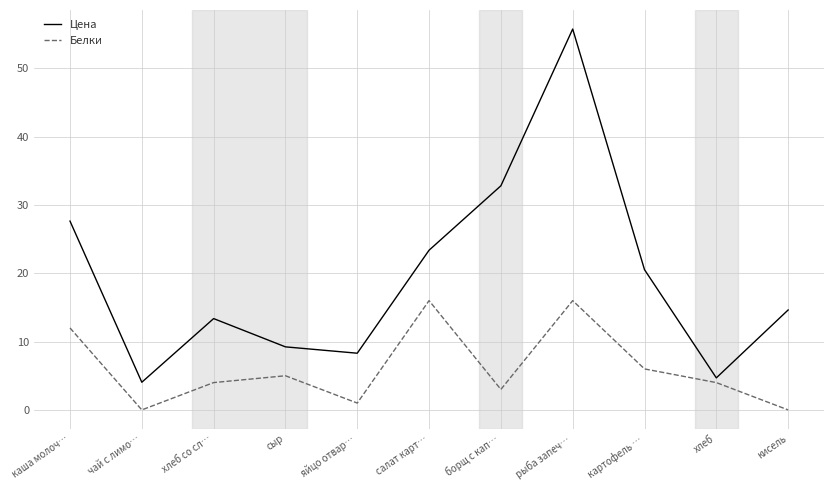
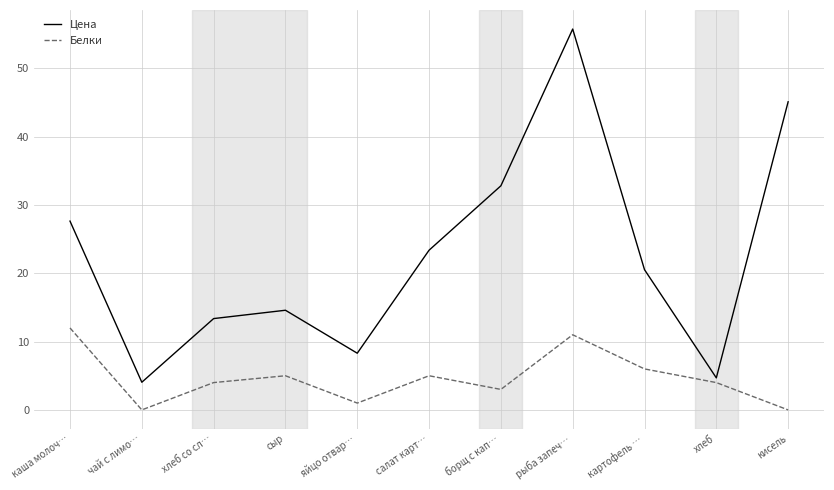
Цена, сыр: 9 -> 15
Белки, салат карт…: 16 -> 5
Белки, рыба запеч…: 16 -> 11
Цена, кисель: 15 -> 45
